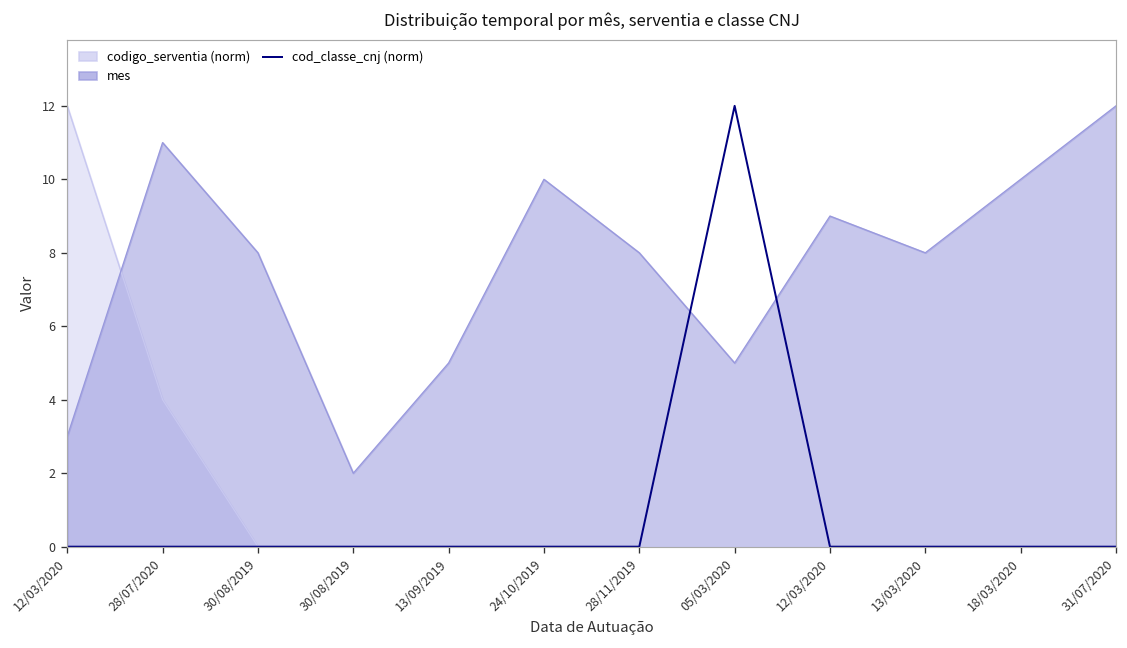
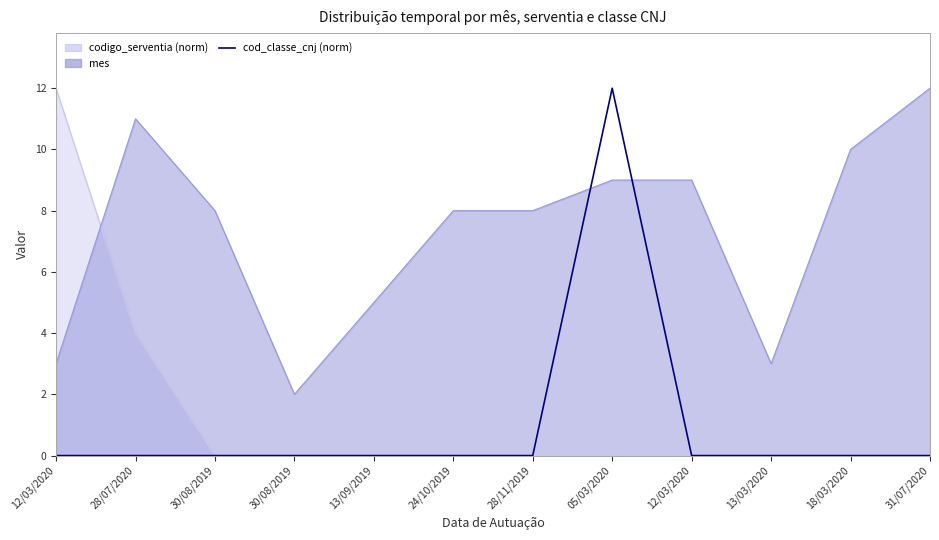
mes, 24/10/2019: 10 -> 8
mes, 05/03/2020: 5 -> 9
mes, 13/03/2020: 8 -> 3
